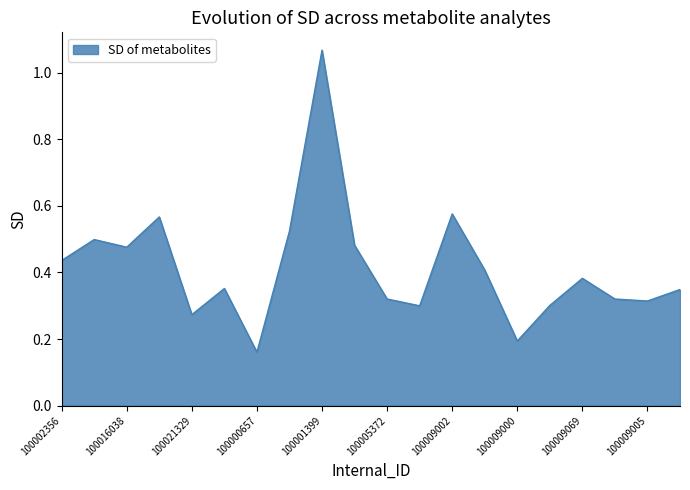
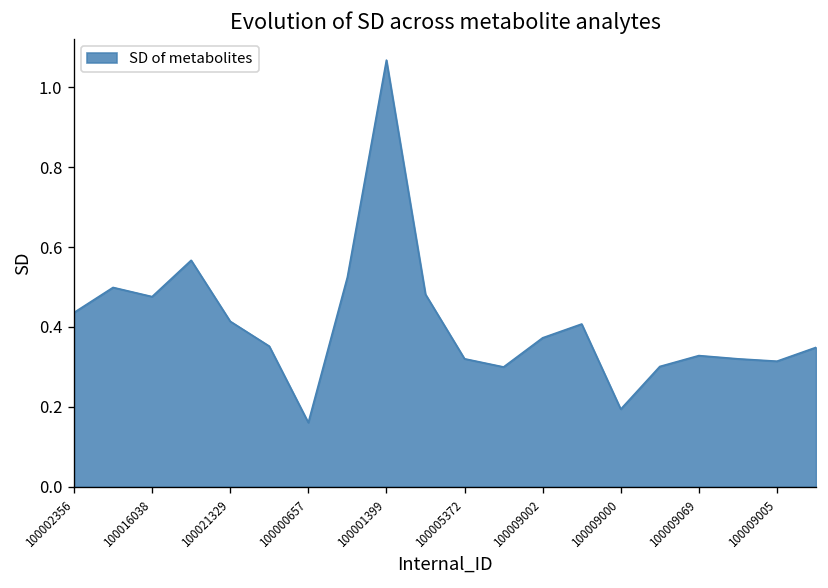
100021329: 0.27 -> 0.41
100009002: 0.58 -> 0.37
100009069: 0.38 -> 0.33
